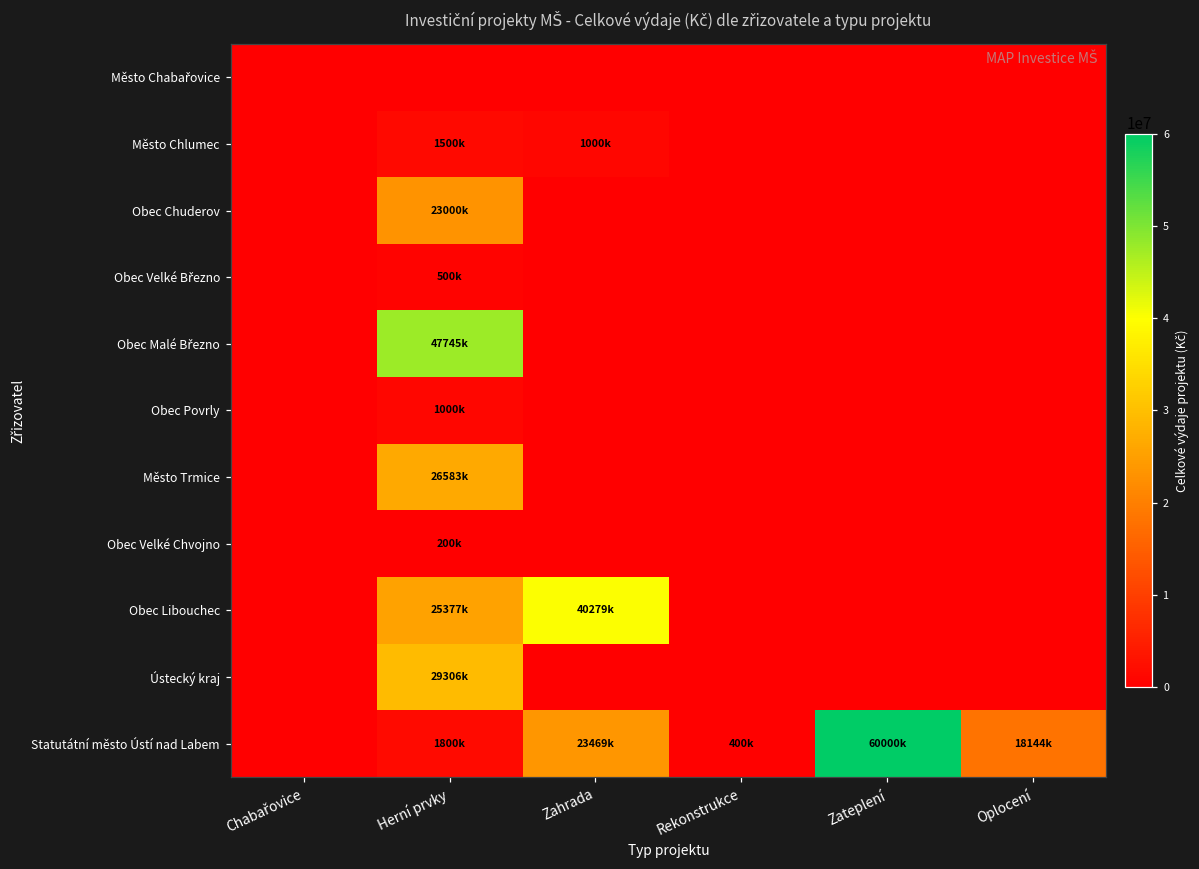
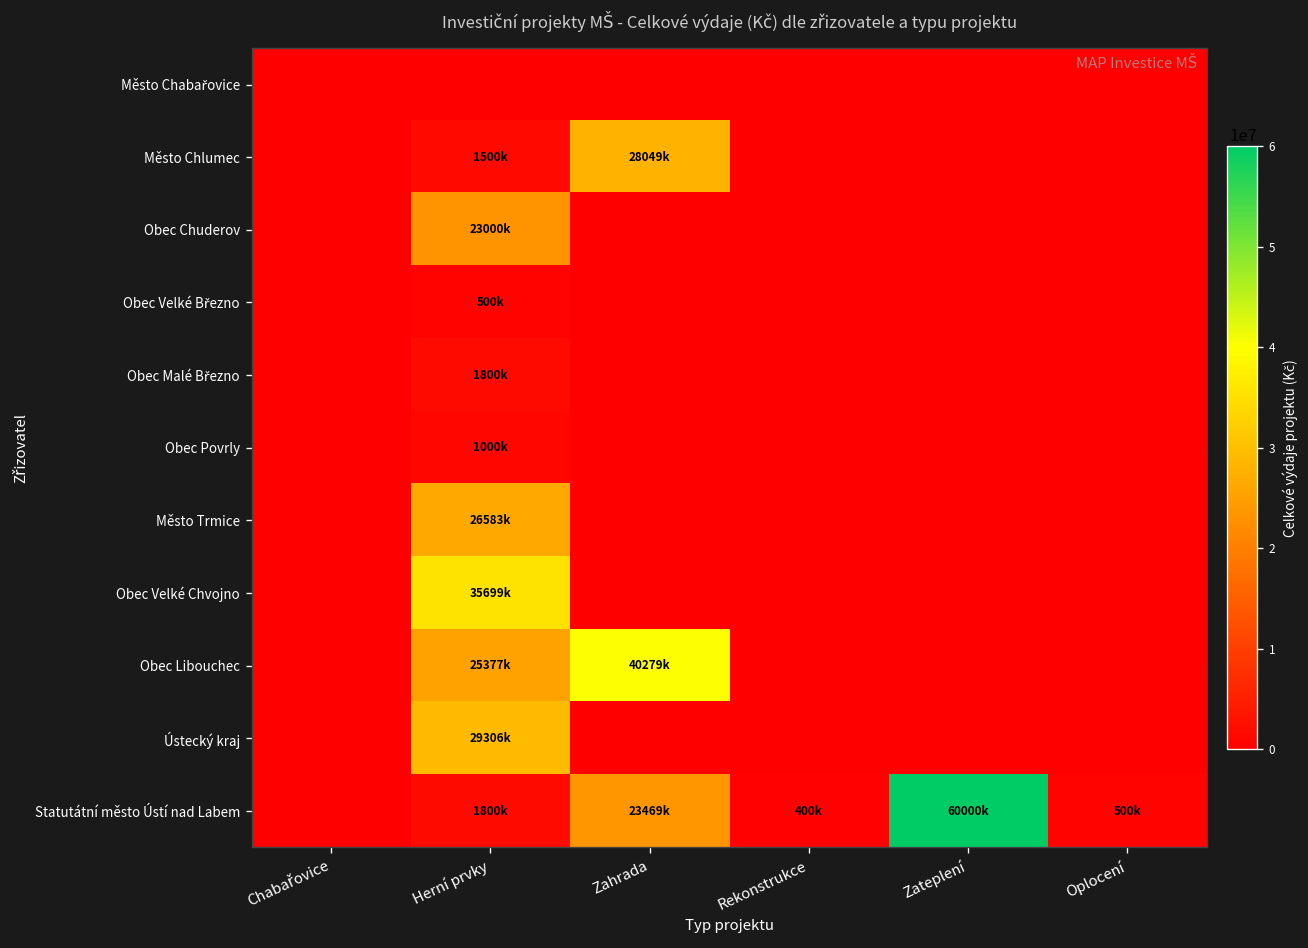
Město Chlumec, Zahrada: 1000k -> 28049k
Obec Malé Březno, Herní prvky: 47745k -> 1800k
Obec Velké Chvojno, Herní prvky: 200k -> 35699k
Statutátní město Ústí nad Labem, Oplocení: 18144k -> 500k
